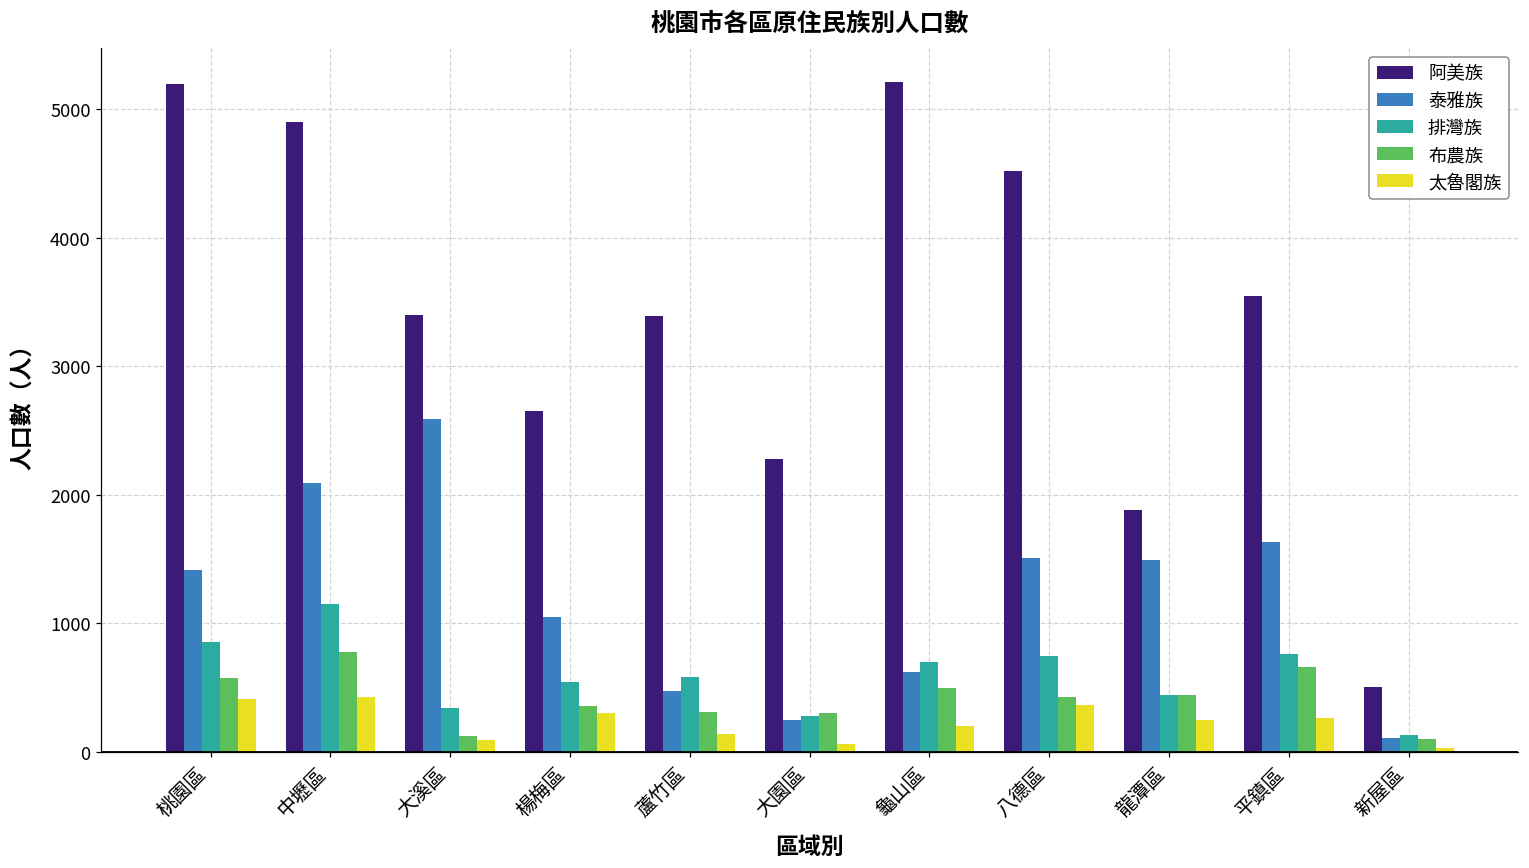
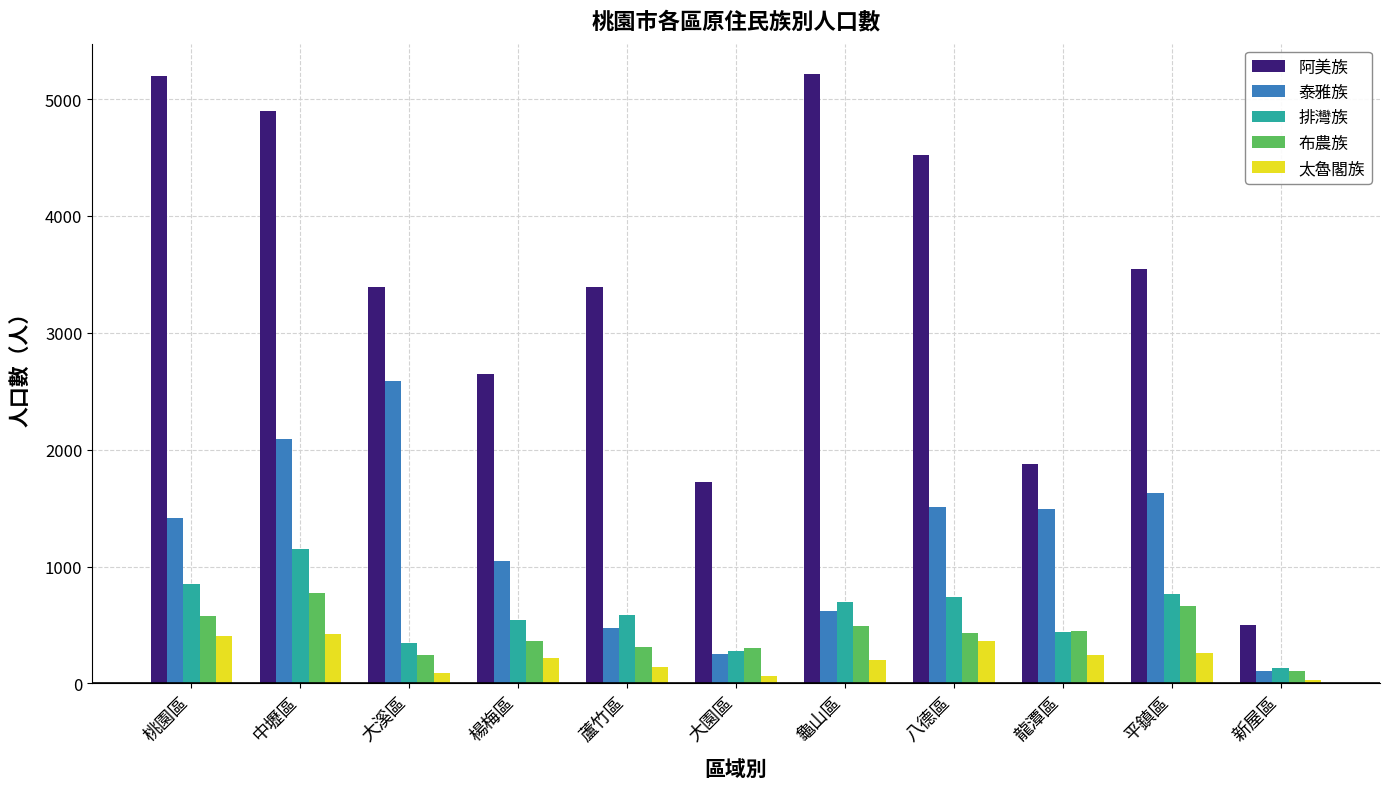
布農族, 大溪區: 120 -> 240
太魯閣族, 楊梅區: 300 -> 220
阿美族, 大園區: 2280 -> 1720
